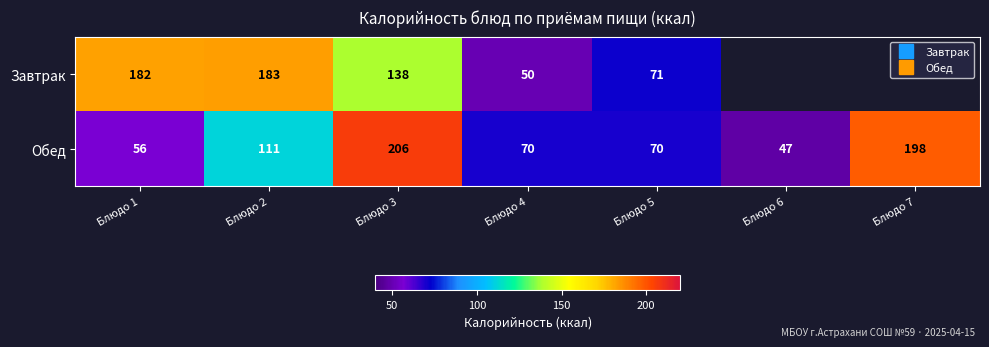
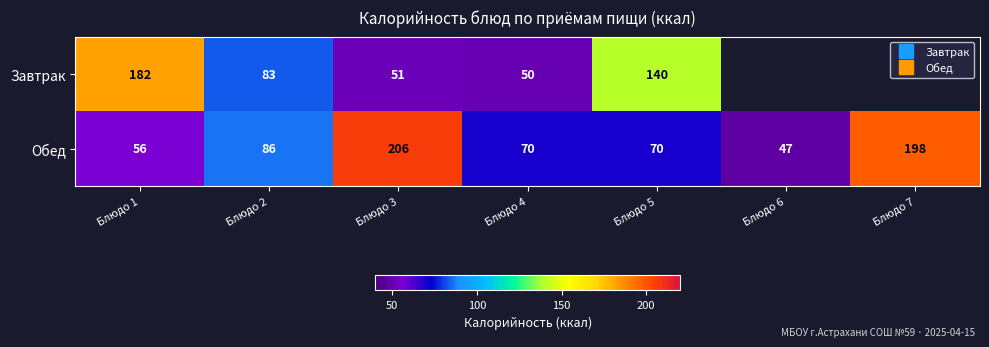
Завтрак, Блюдо 2: 183 -> 83
Завтрак, Блюдо 3: 138 -> 51
Завтрак, Блюдо 5: 71 -> 140
Обед, Блюдо 2: 111 -> 86
